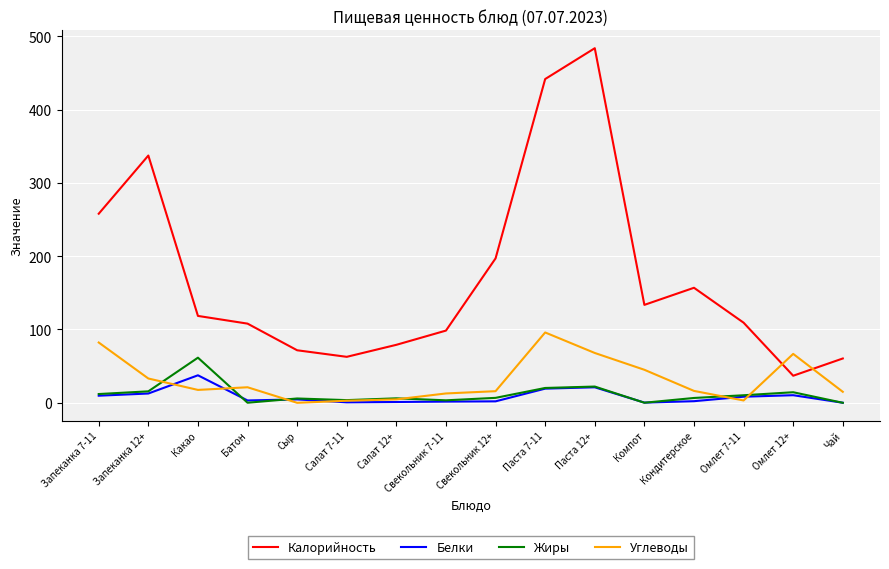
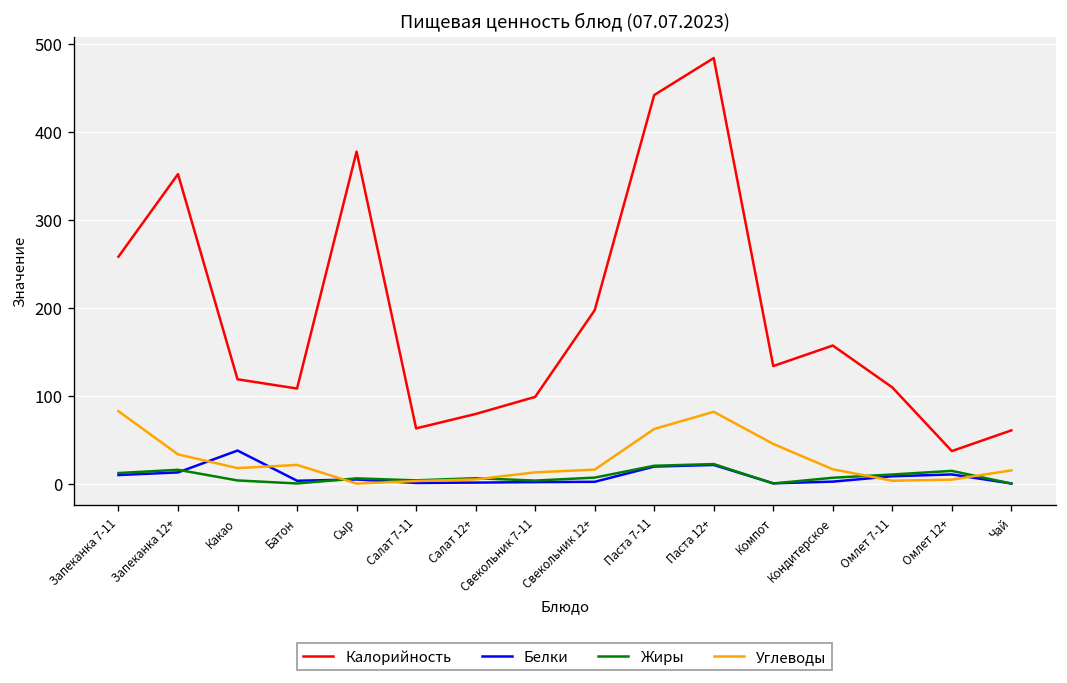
Калорийность, Запеканка 12+: 340 -> 350
Жиры, Какао: 60 -> 0
Калорийность, Сыр: 70 -> 380
Углеводы, Паста 7-11: 100 -> 60
Углеводы, Паста 12+: 70 -> 80
Углеводы, Омлет 12+: 70 -> 0
